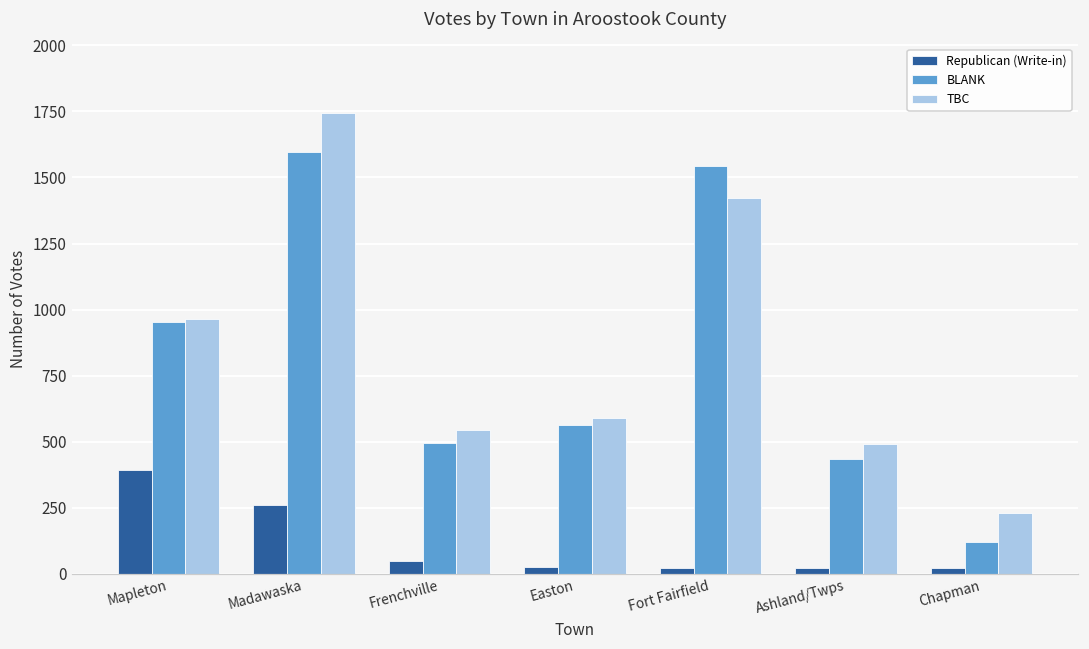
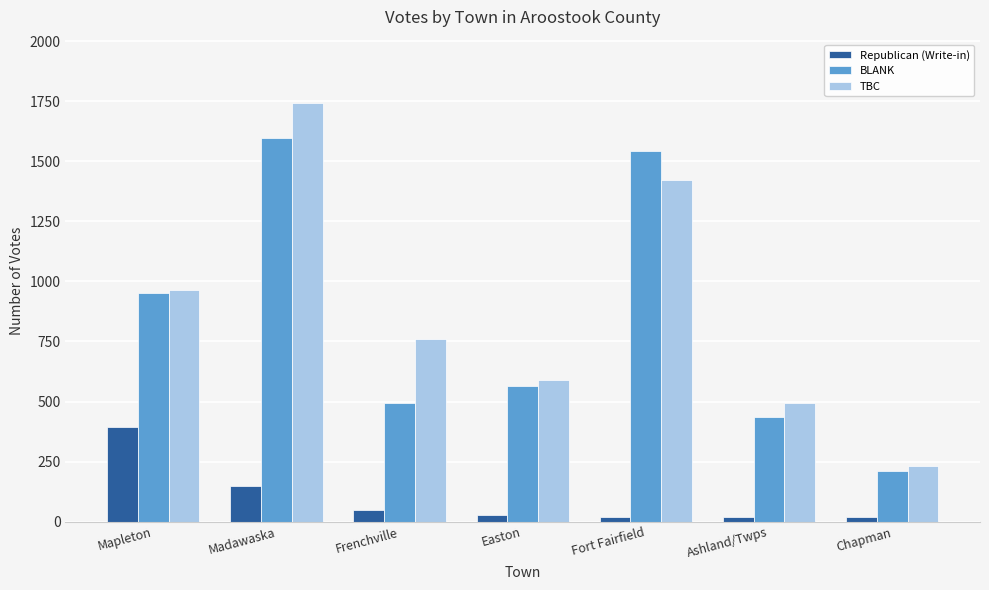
Republican (Write-in), Madawaska: 260 -> 150
TBC, Frenchville: 540 -> 760
BLANK, Chapman: 120 -> 210
